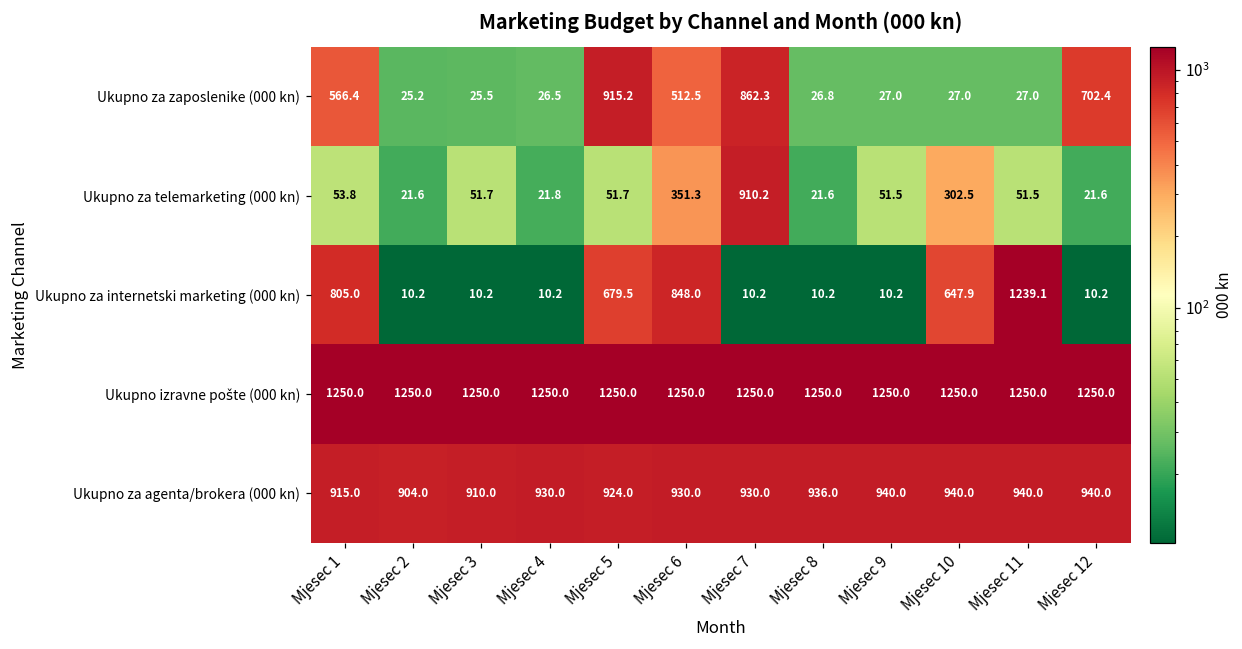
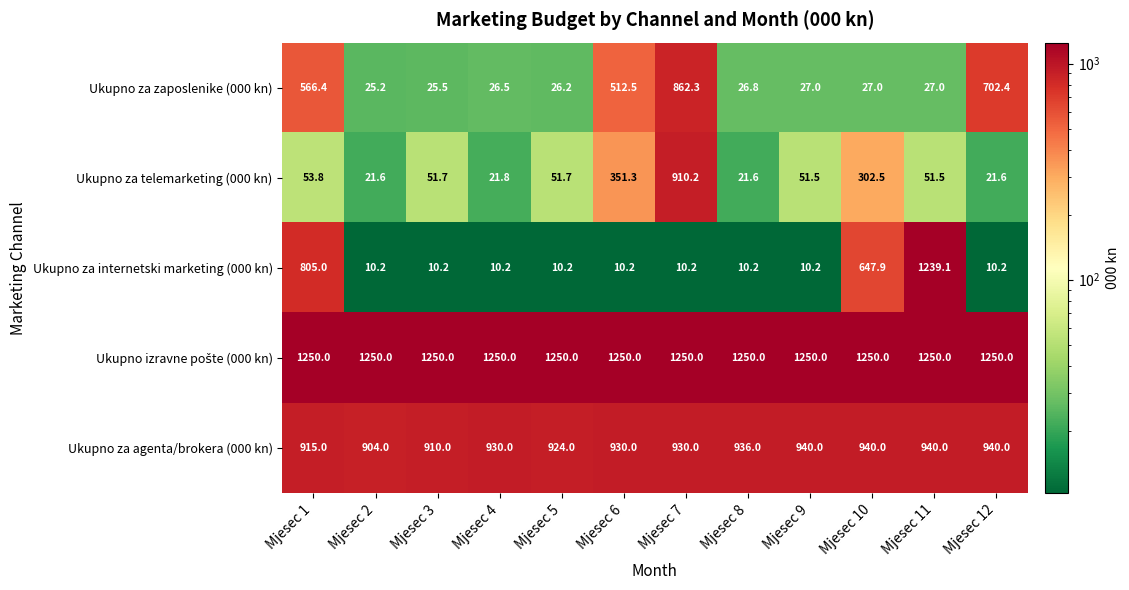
Ukupno za zaposlenike (000 kn), Mjesec 5: 915.2 -> 26.2
Ukupno za internetski marketing (000 kn), Mjesec 5: 679.5 -> 10.2
Ukupno za internetski marketing (000 kn), Mjesec 6: 848.0 -> 10.2
